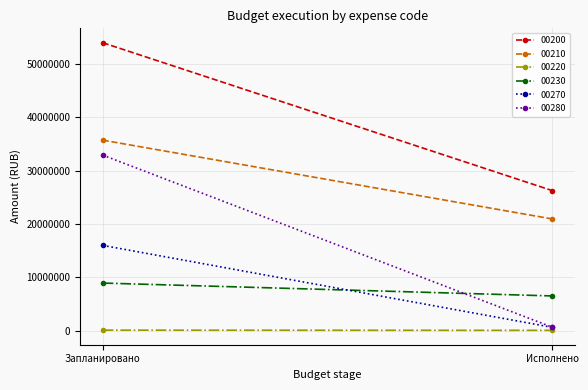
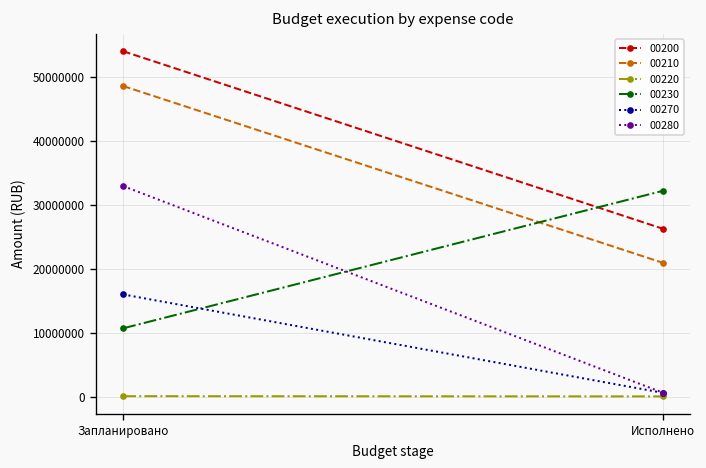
00210, Запланировано: 36000000 -> 49000000
00230, Запланировано: 9000000 -> 11000000
00230, Исполнено: 7000000 -> 32000000
